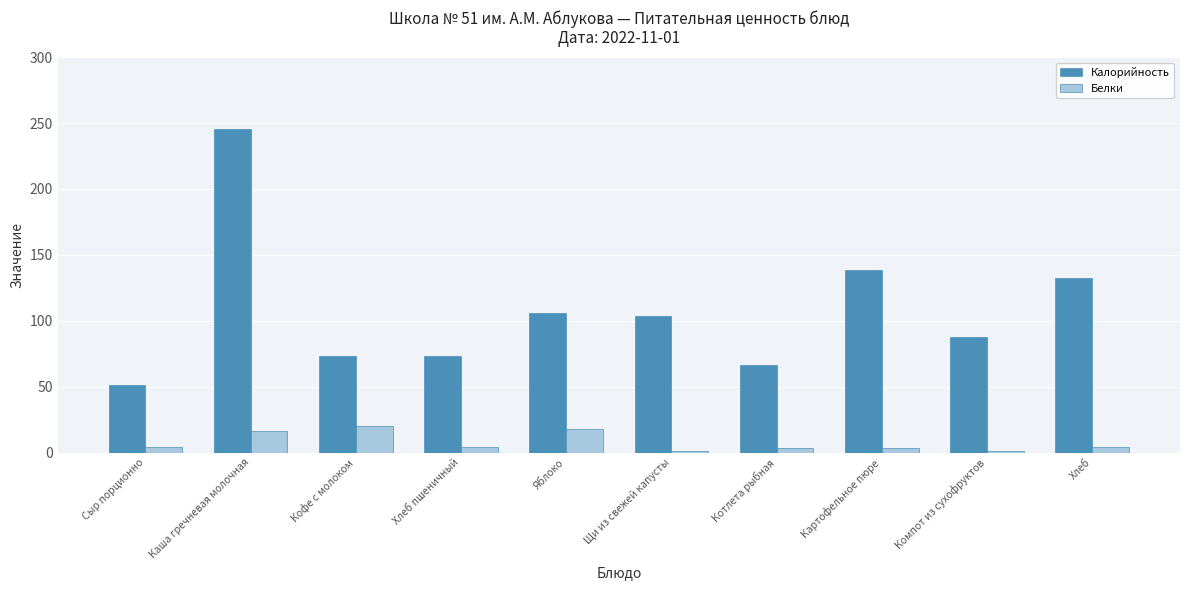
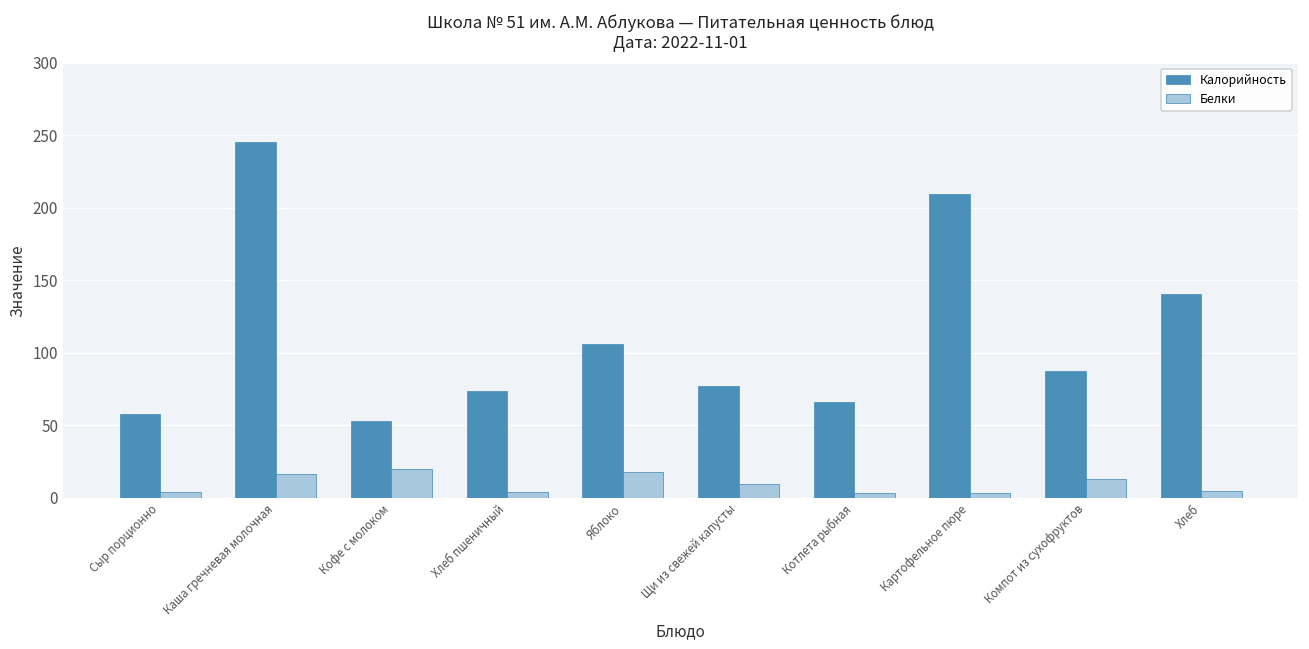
Калорийность, Сыр порционно: 52 -> 58
Калорийность, Кофе с молоком: 73 -> 53
Калорийность, Щи из свежей капусты: 104 -> 77
Белки, Щи из свежей капусты: 2 -> 9
Калорийность, Картофельное пюре: 138 -> 210
Белки, Компот из сухофруктов: 1 -> 13
Калорийность, Хлеб: 133 -> 141
